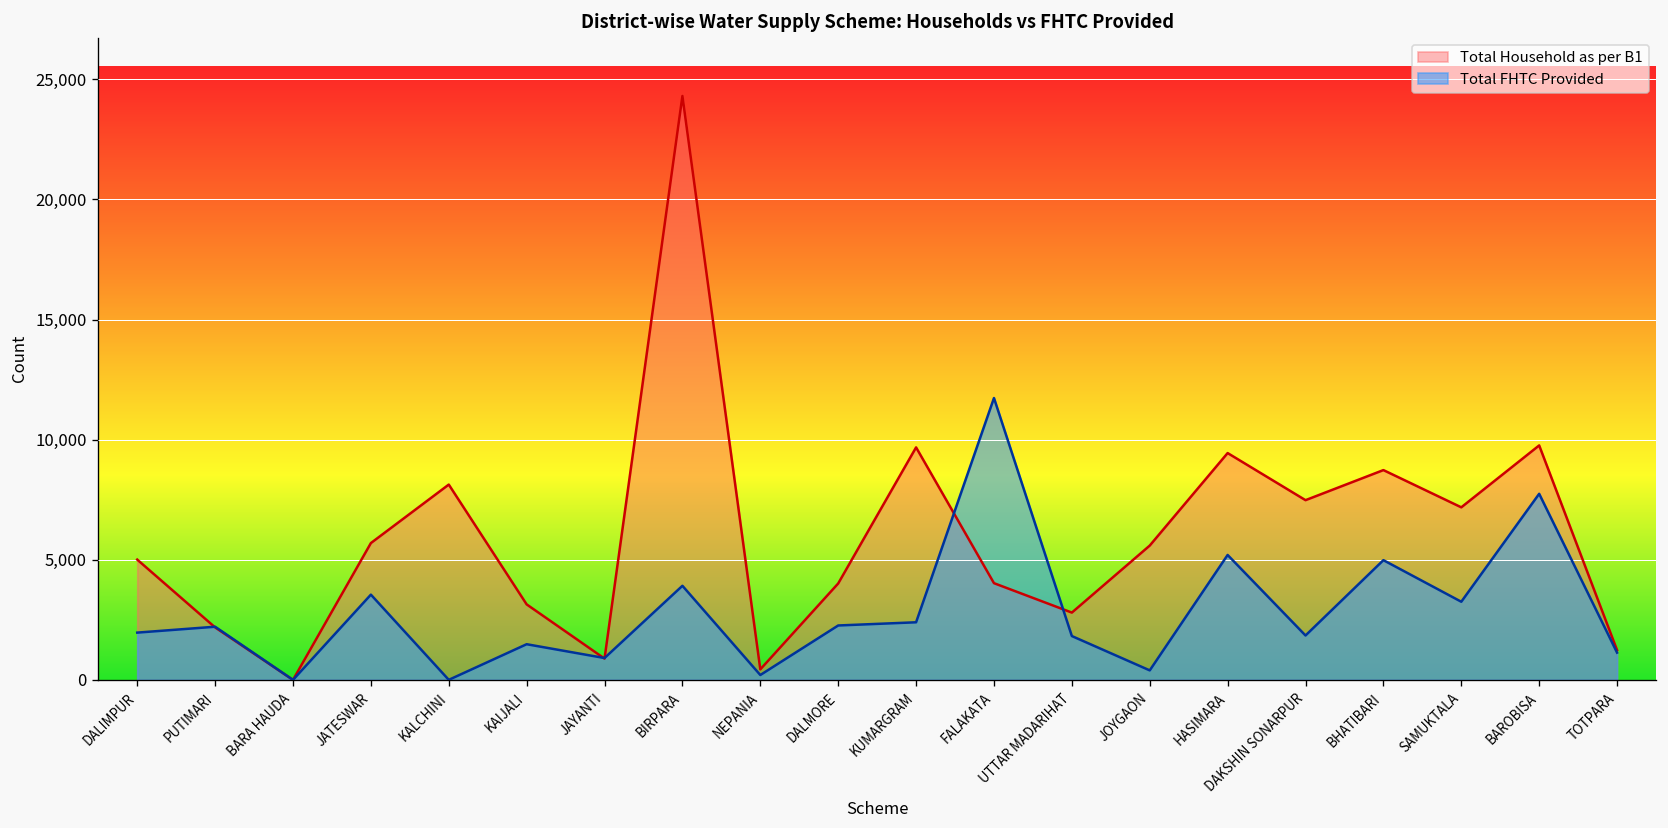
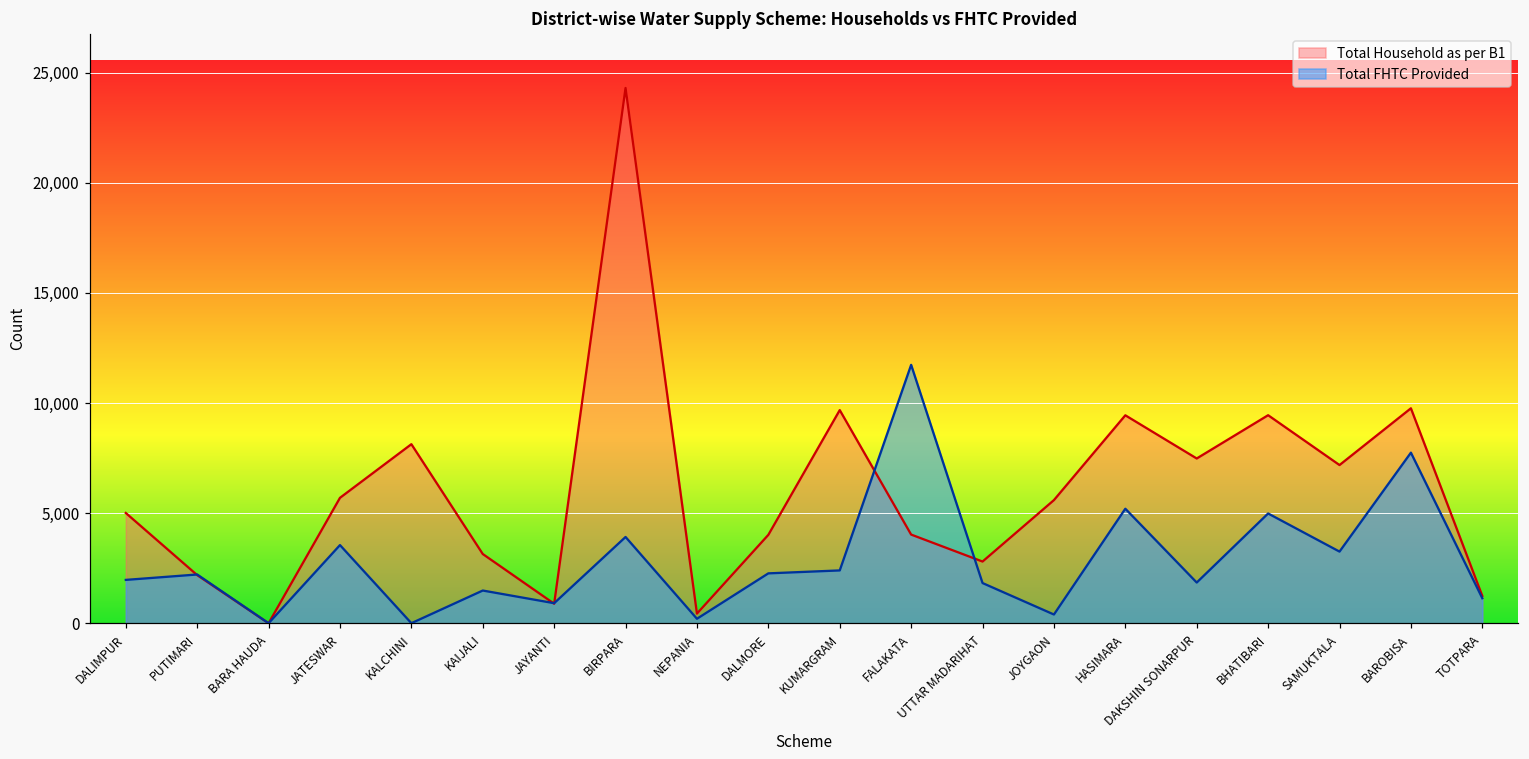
Total Household as per B1, BHATIBARI: 8,700 -> 9,400
